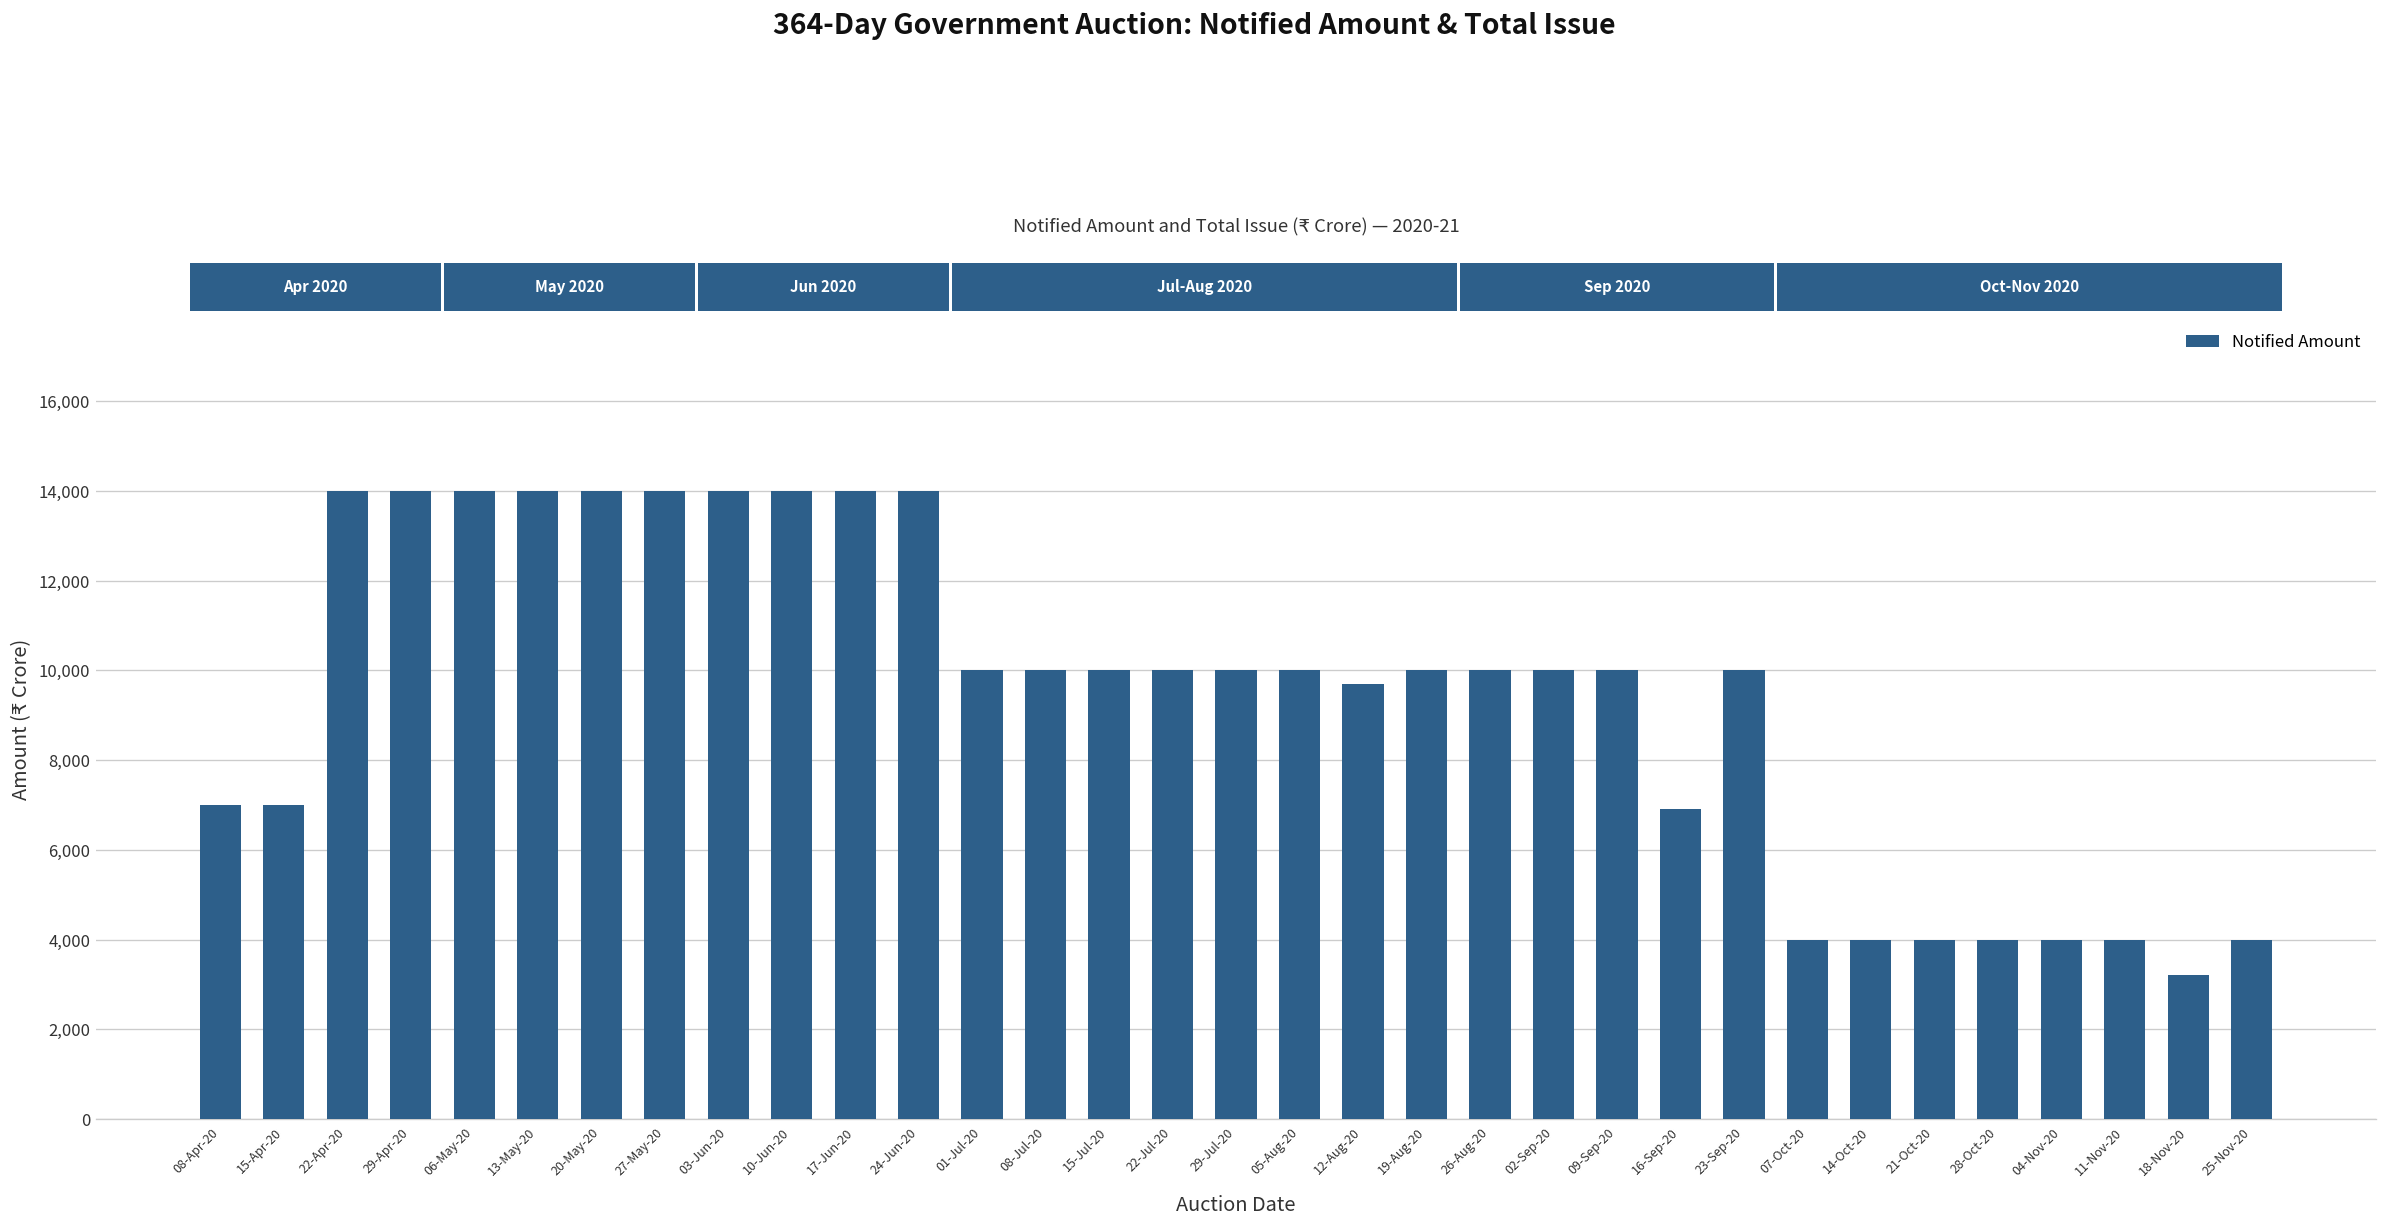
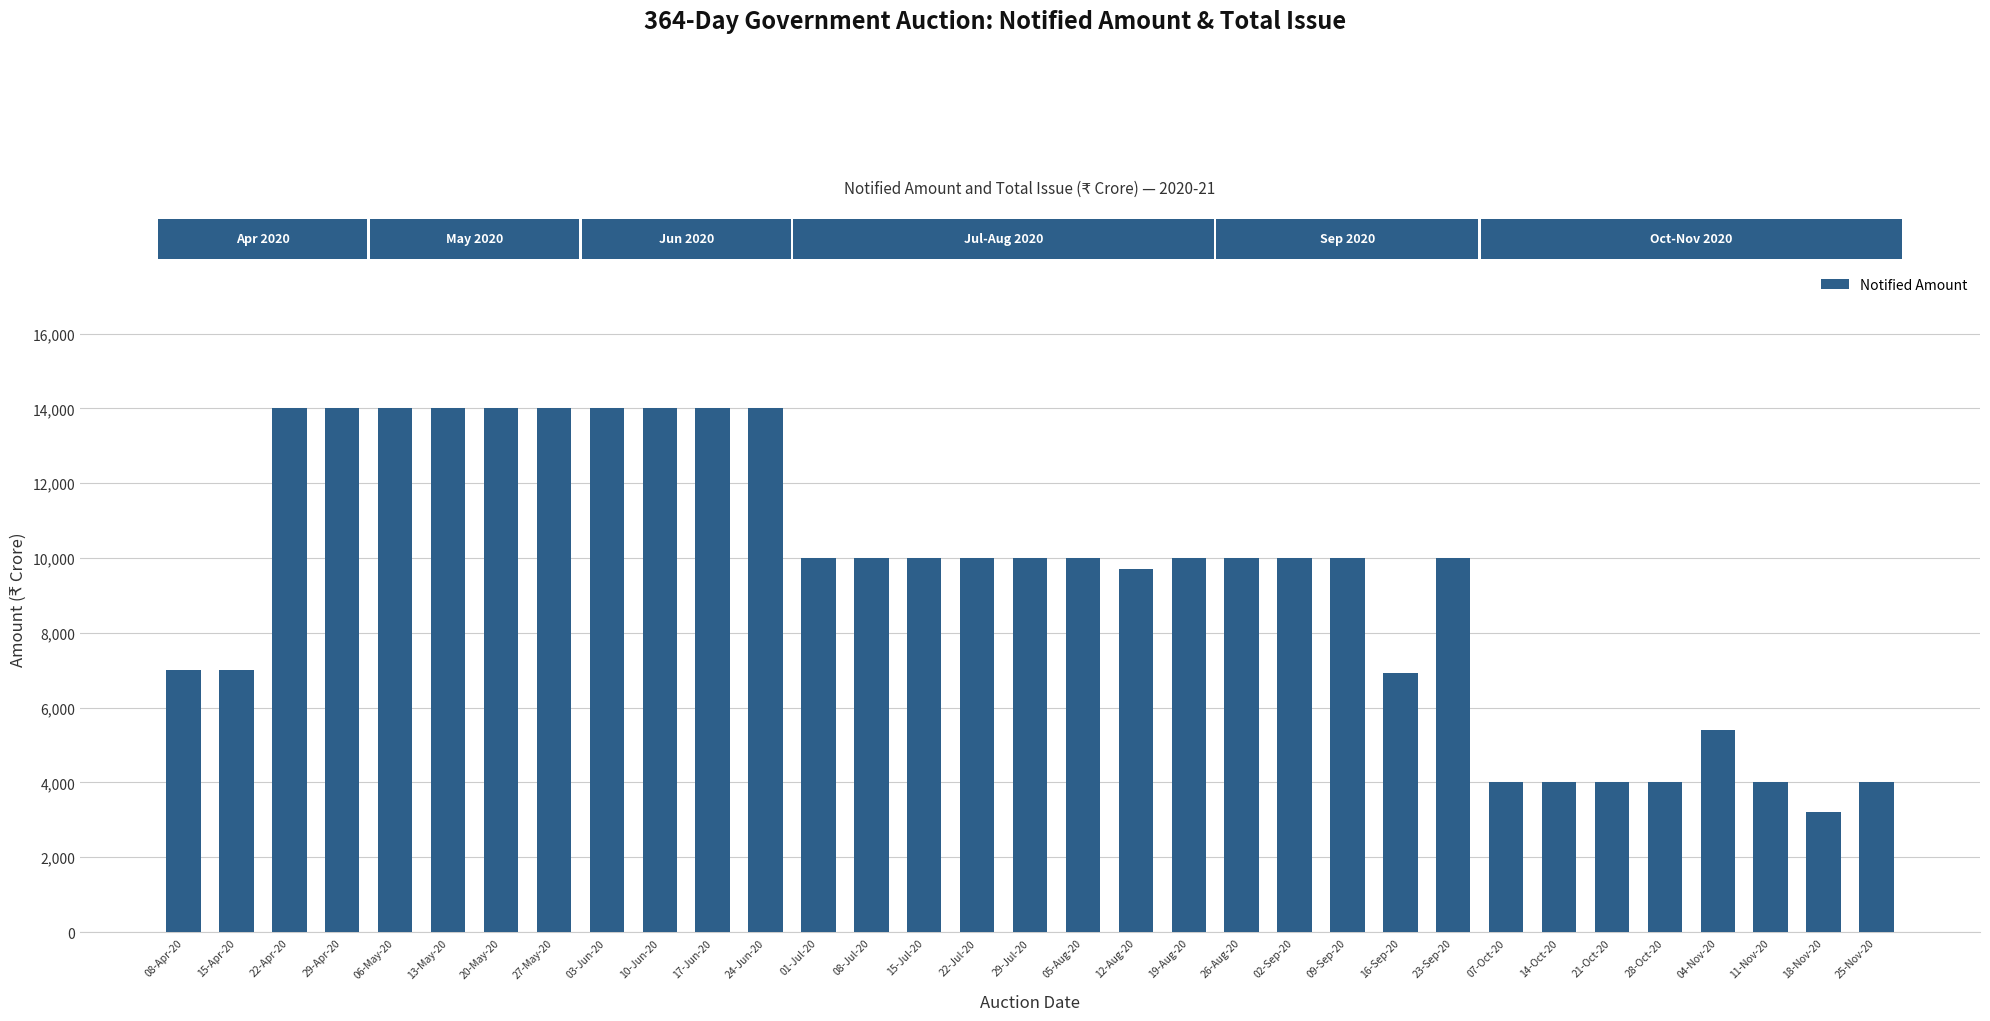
04-Nov-20: 4,000 -> 5,400
